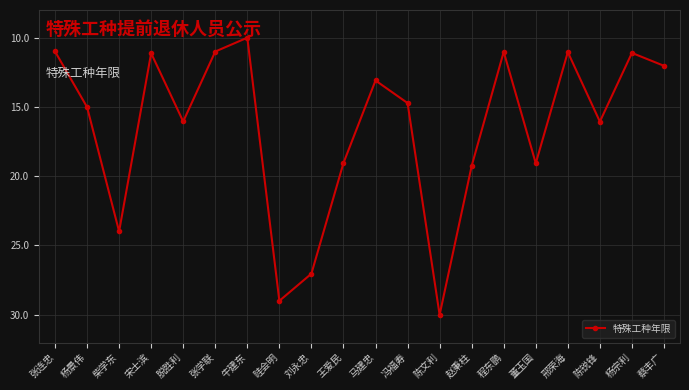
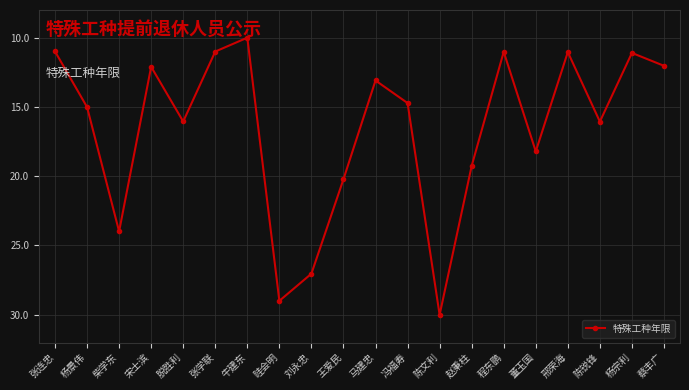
宋士滨: 11.1 -> 12.1
王爱民: 19.1 -> 20.2
董玉国: 19.1 -> 18.2
